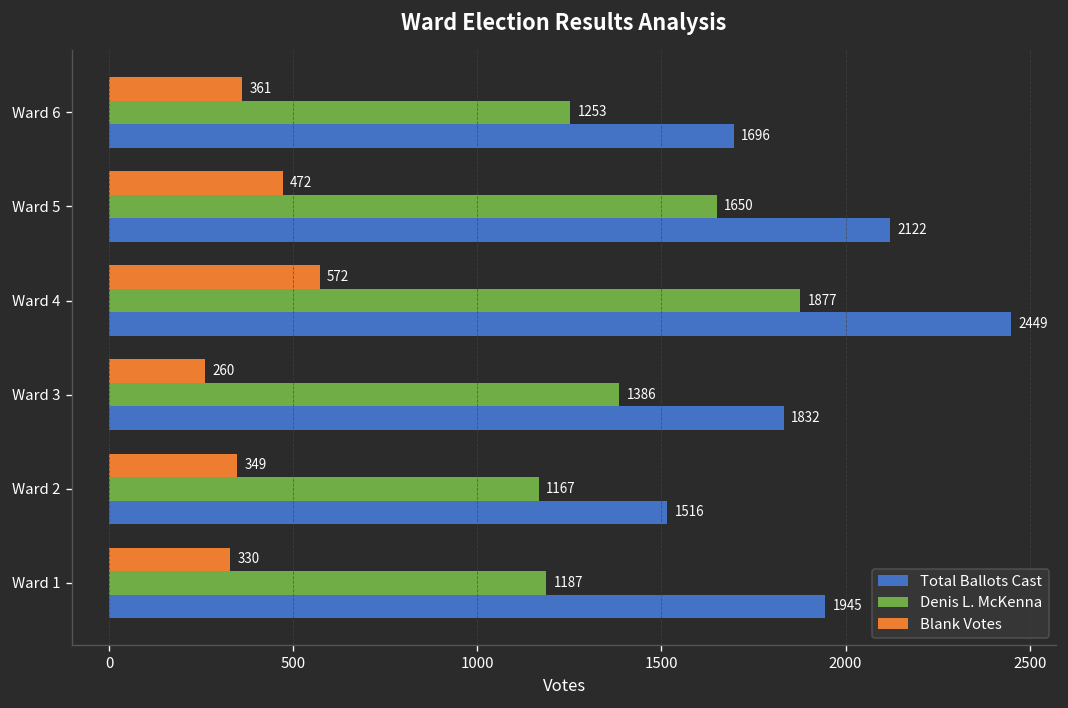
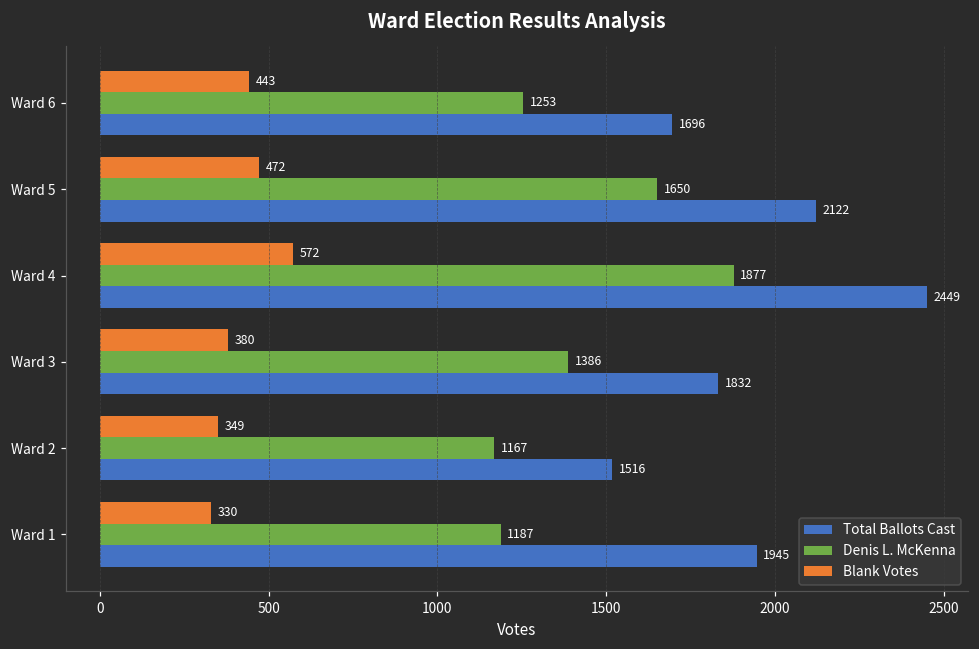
Blank Votes, Ward 6: 361 -> 443
Blank Votes, Ward 3: 260 -> 380
